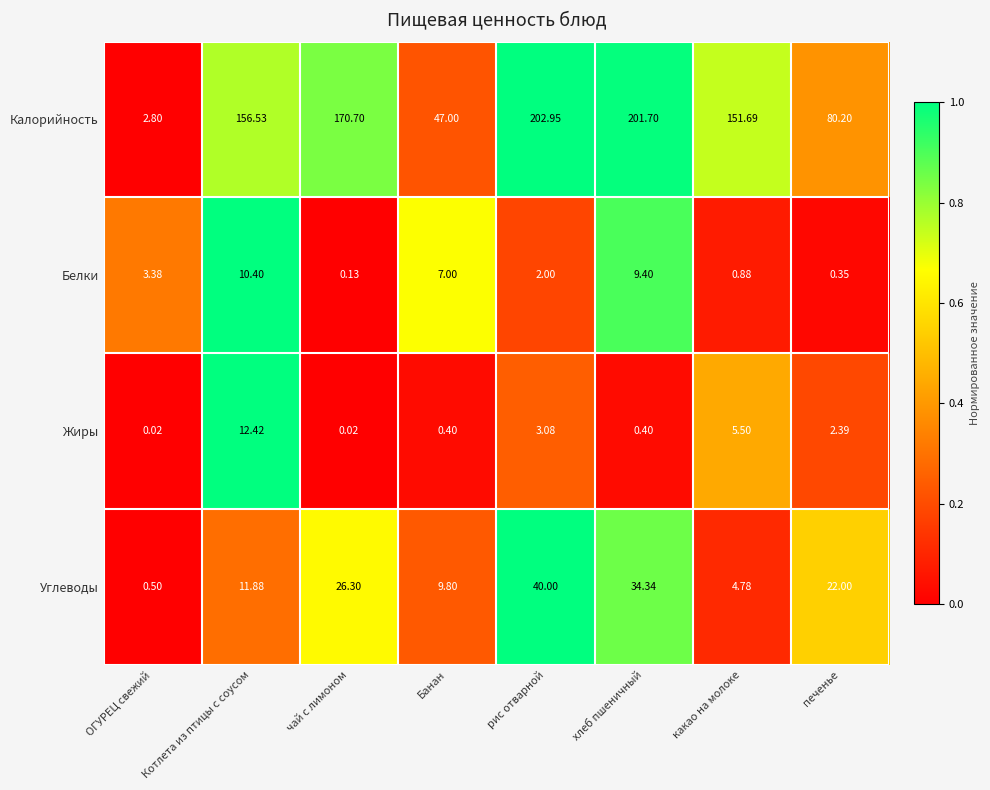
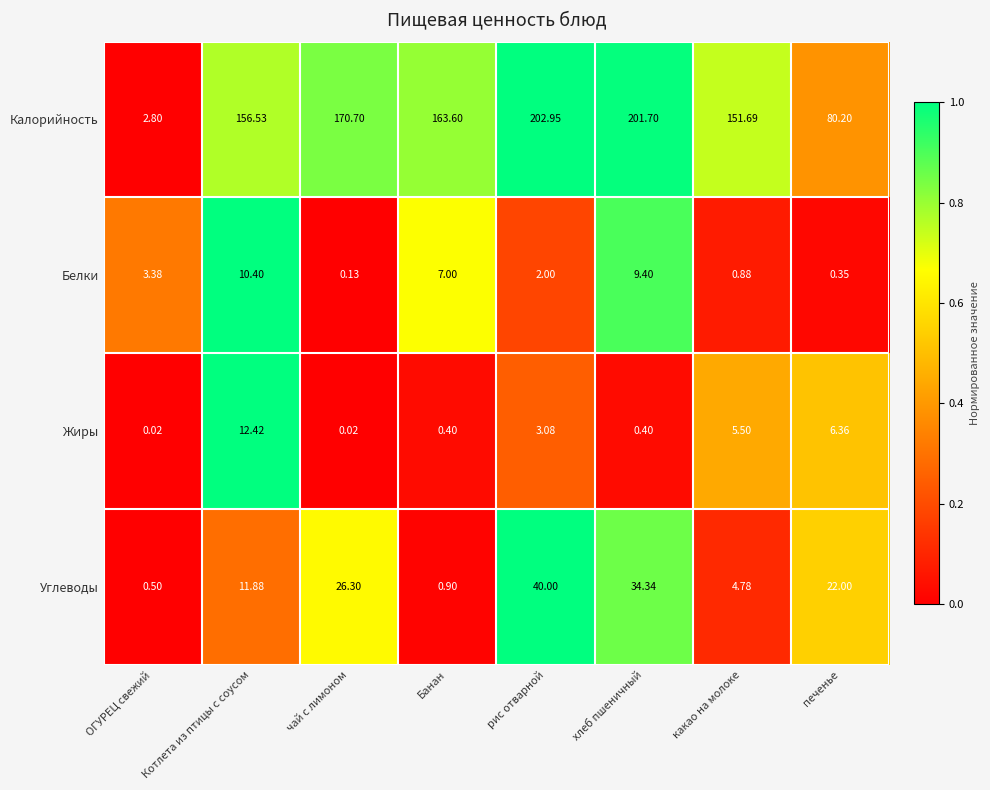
Калорийность, Банан: 47.00 -> 163.60
Жиры, печенье: 2.39 -> 6.36
Углеводы, Банан: 9.80 -> 0.90
